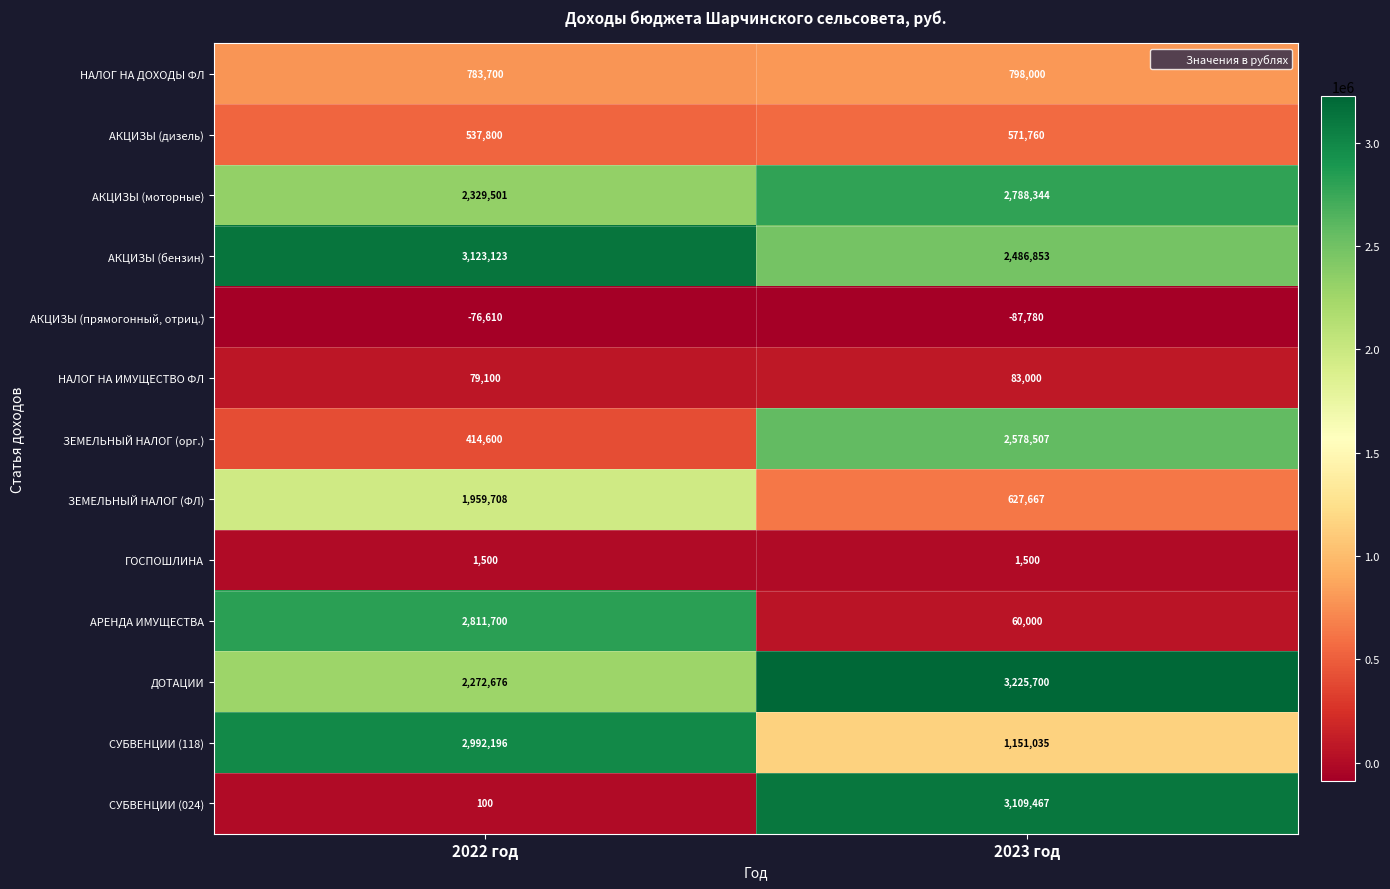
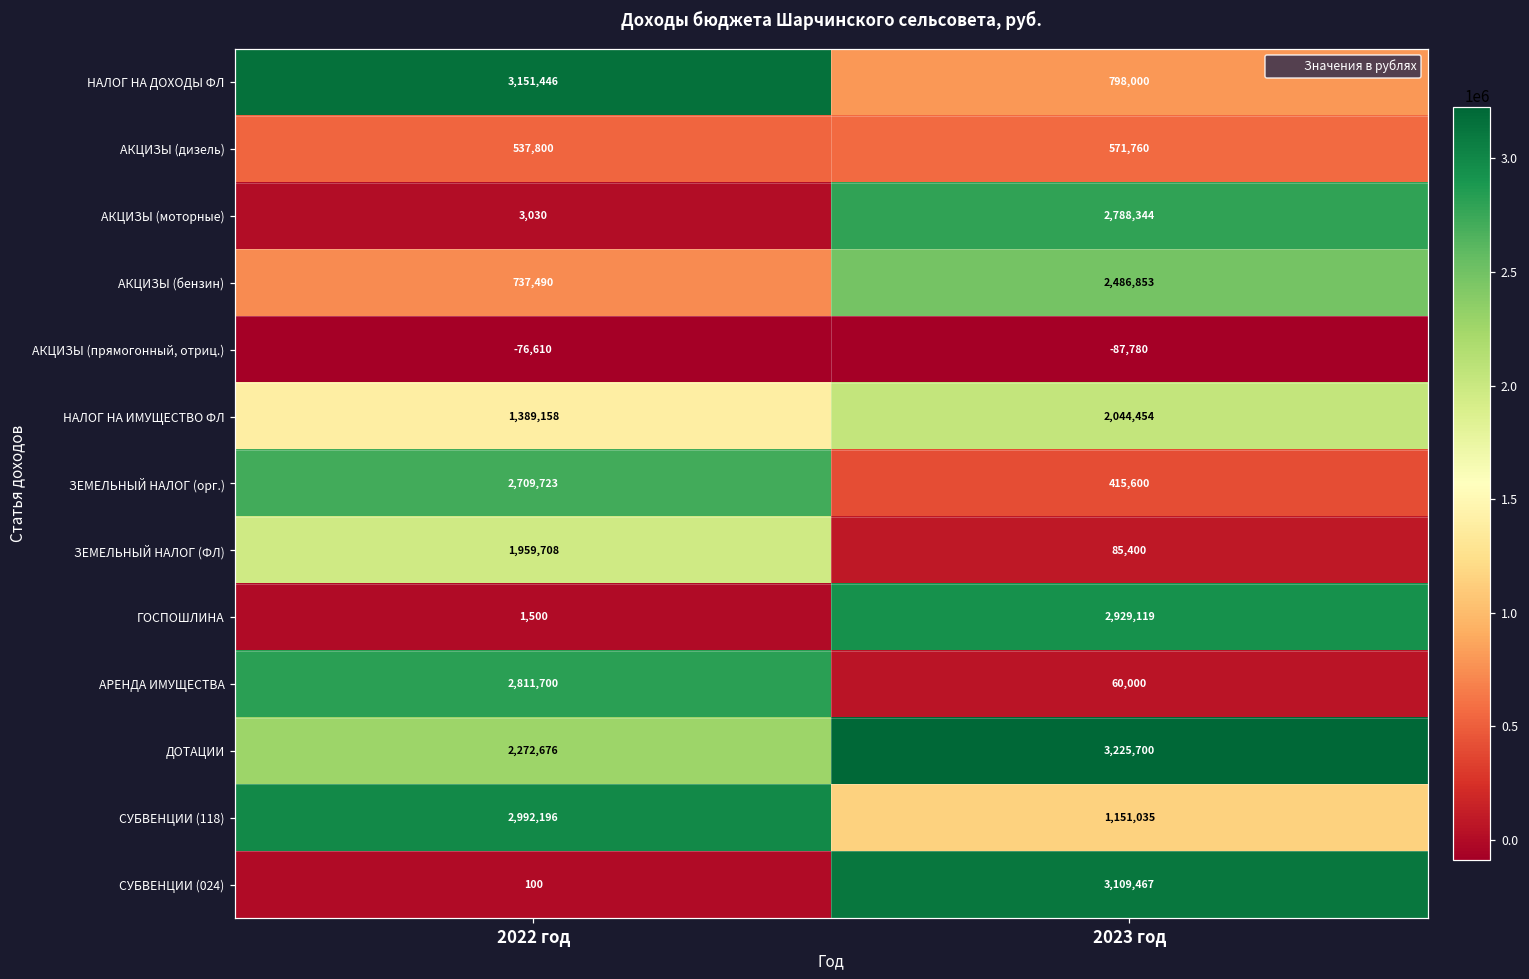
НАЛОГ НА ДОХОДЫ ФЛ, 2022 год: 783,700 -> 3,151,446
АКЦИЗЫ (моторные), 2022 год: 2,329,501 -> 3,030
АКЦИЗЫ (бензин), 2022 год: 3,123,123 -> 737,490
НАЛОГ НА ИМУЩЕСТВО ФЛ, 2022 год: 79,100 -> 1,389,158
НАЛОГ НА ИМУЩЕСТВО ФЛ, 2023 год: 83,000 -> 2,044,454
ЗЕМЕЛЬНЫЙ НАЛОГ (орг.), 2022 год: 414,600 -> 2,709,723
ЗЕМЕЛЬНЫЙ НАЛОГ (орг.), 2023 год: 2,578,507 -> 415,600
ЗЕМЕЛЬНЫЙ НАЛОГ (ФЛ), 2023 год: 627,667 -> 85,400
ГОСПОШЛИНА, 2023 год: 1,500 -> 2,929,119
